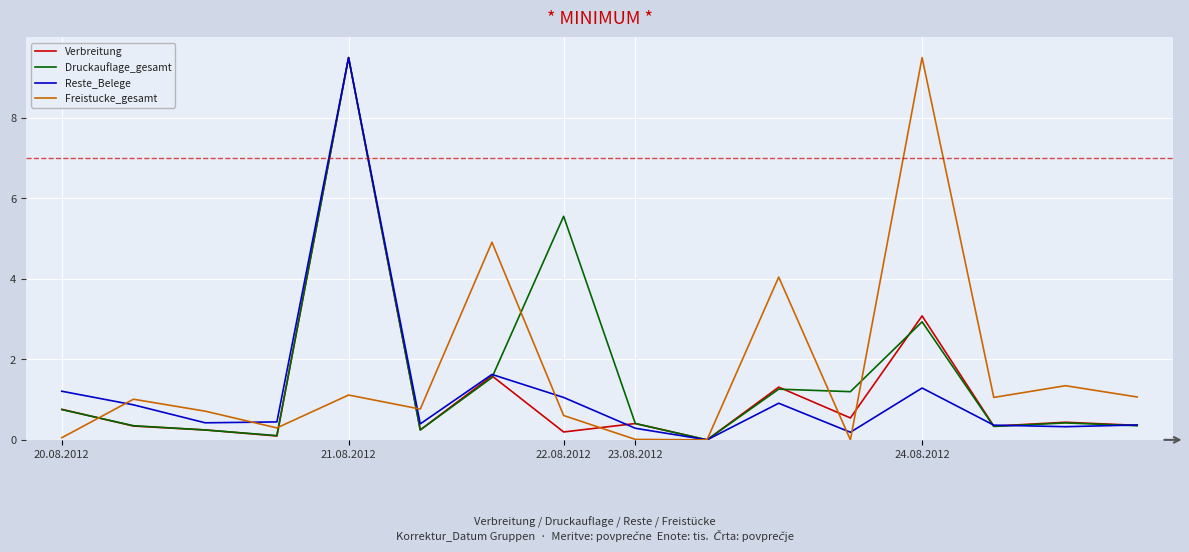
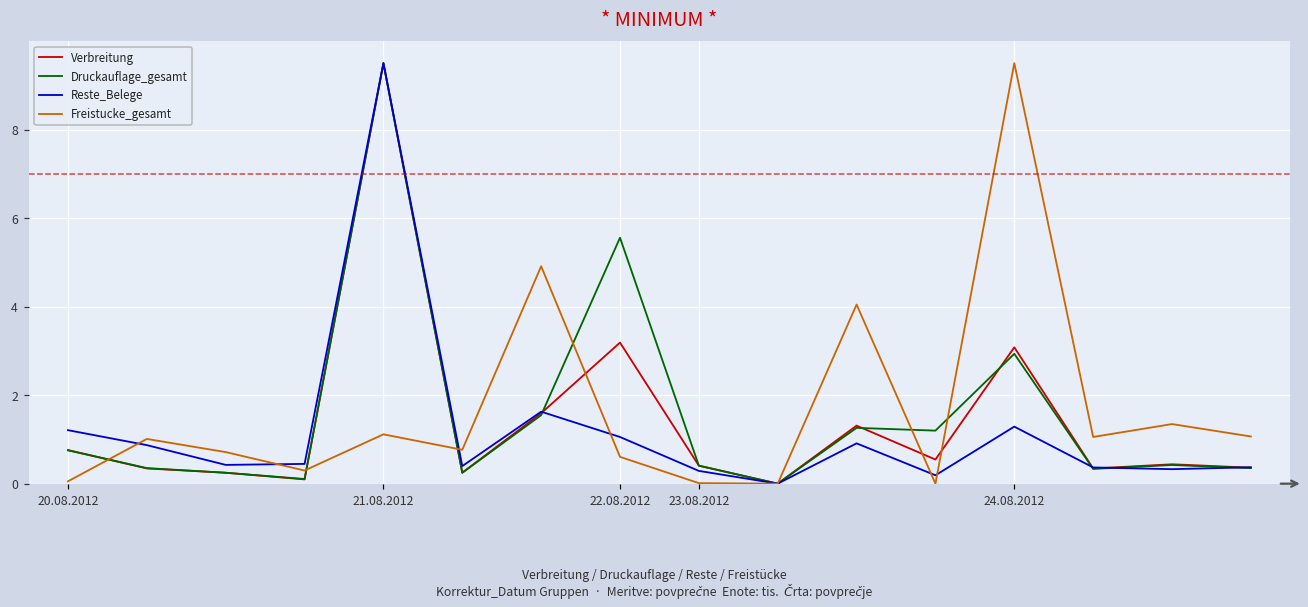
Verbreitung, 22.08.2012: 0.2 -> 3.2
